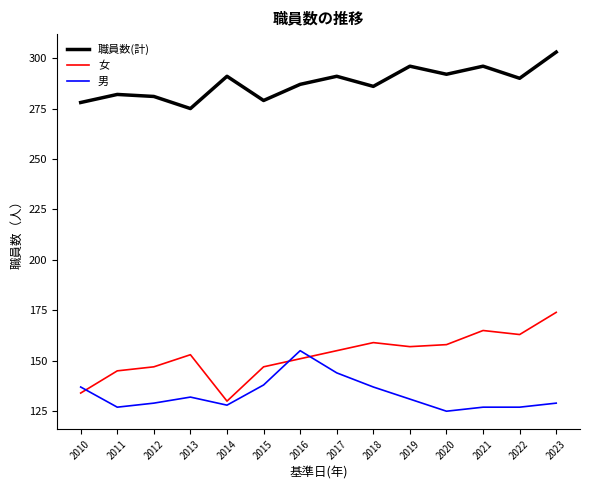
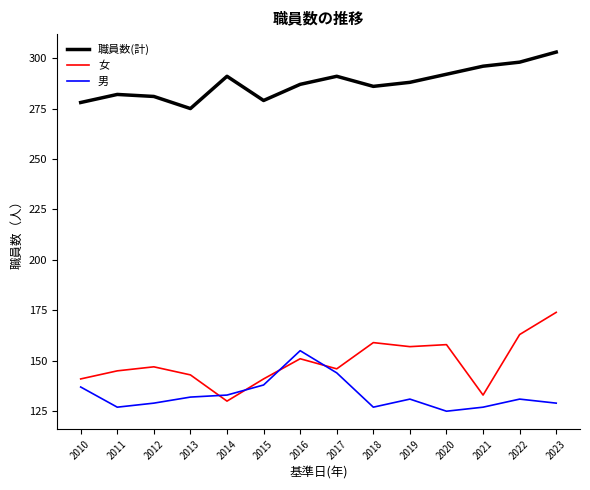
女, 2010: 134 -> 141
女, 2013: 153 -> 143
男, 2014: 128 -> 133
女, 2015: 147 -> 141
女, 2017: 155 -> 146
男, 2018: 137 -> 127
職員数(計), 2019: 296 -> 288
女, 2021: 165 -> 133
職員数(計), 2022: 290 -> 298
男, 2022: 127 -> 131
